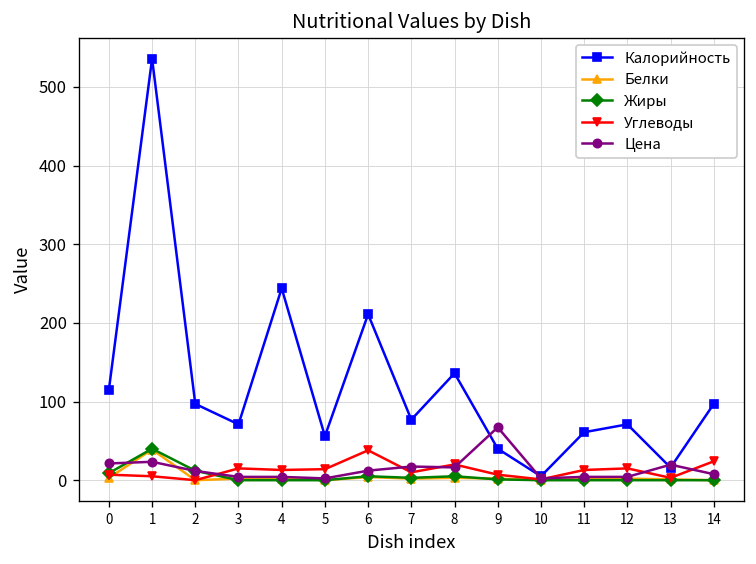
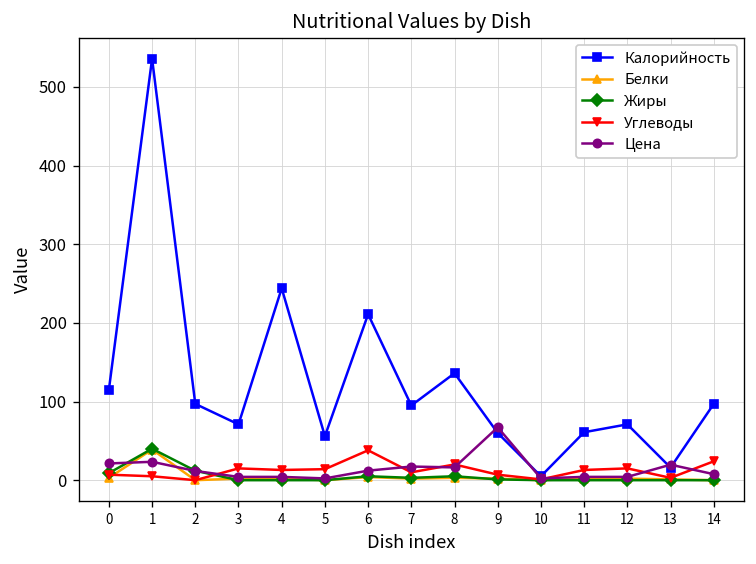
Калорийность, 7: 80 -> 100
Калорийность, 9: 40 -> 60
